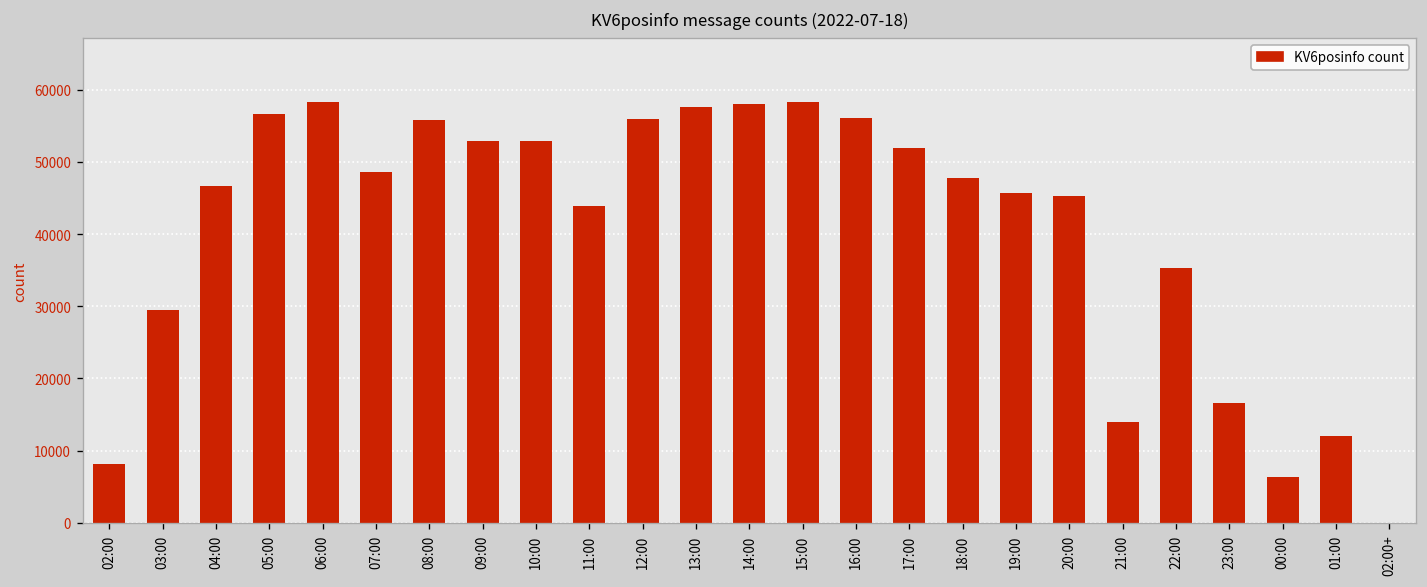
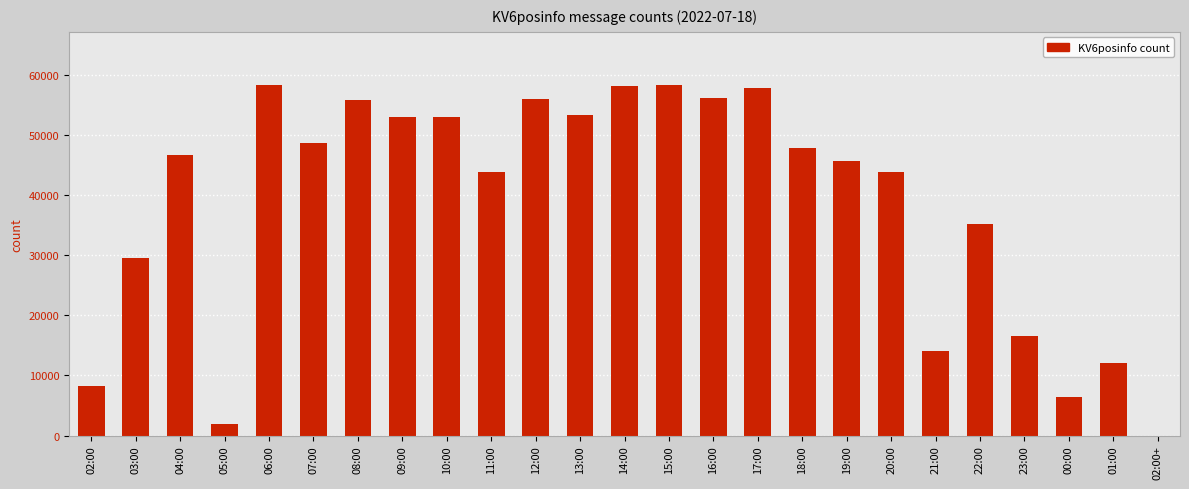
05:00: 57000 -> 2000
13:00: 58000 -> 53000
17:00: 52000 -> 58000
20:00: 45000 -> 44000
